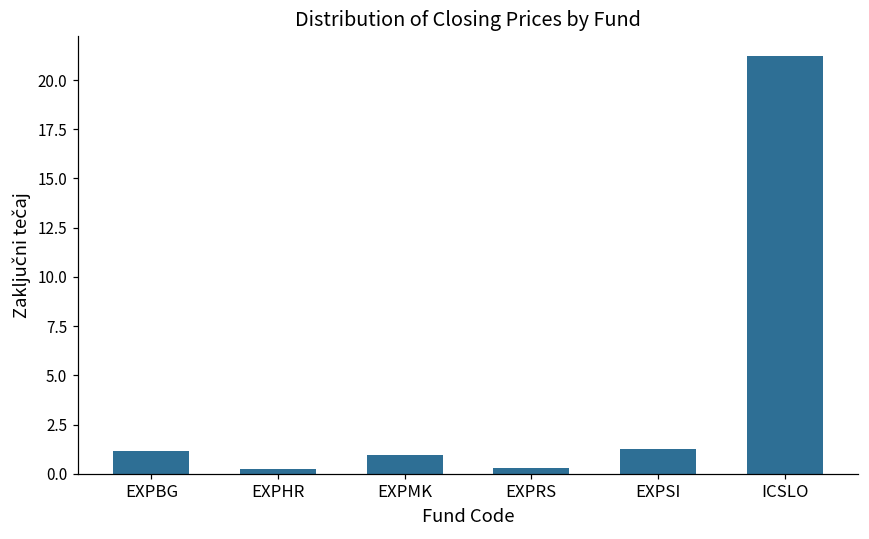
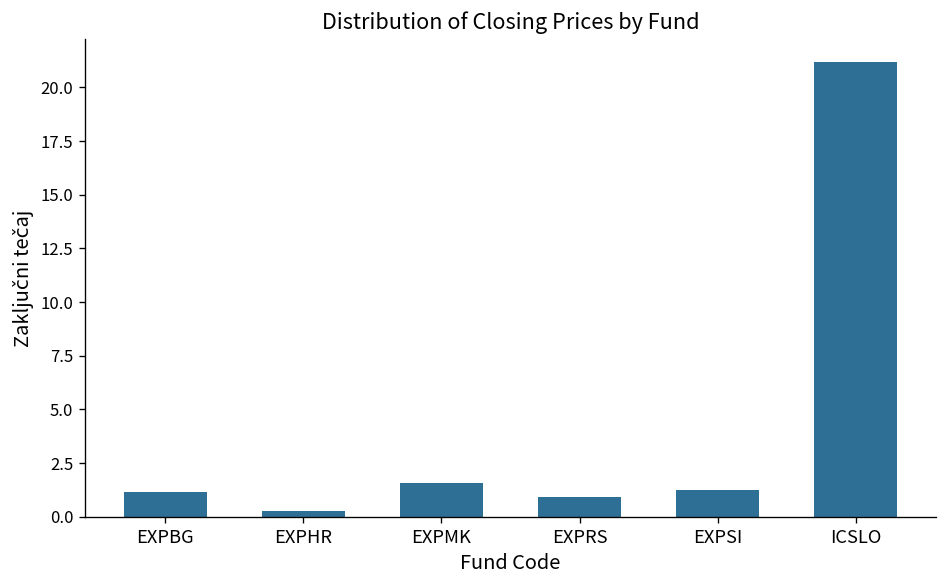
EXPMK: 0.9 -> 1.6
EXPRS: 0.3 -> 0.9
